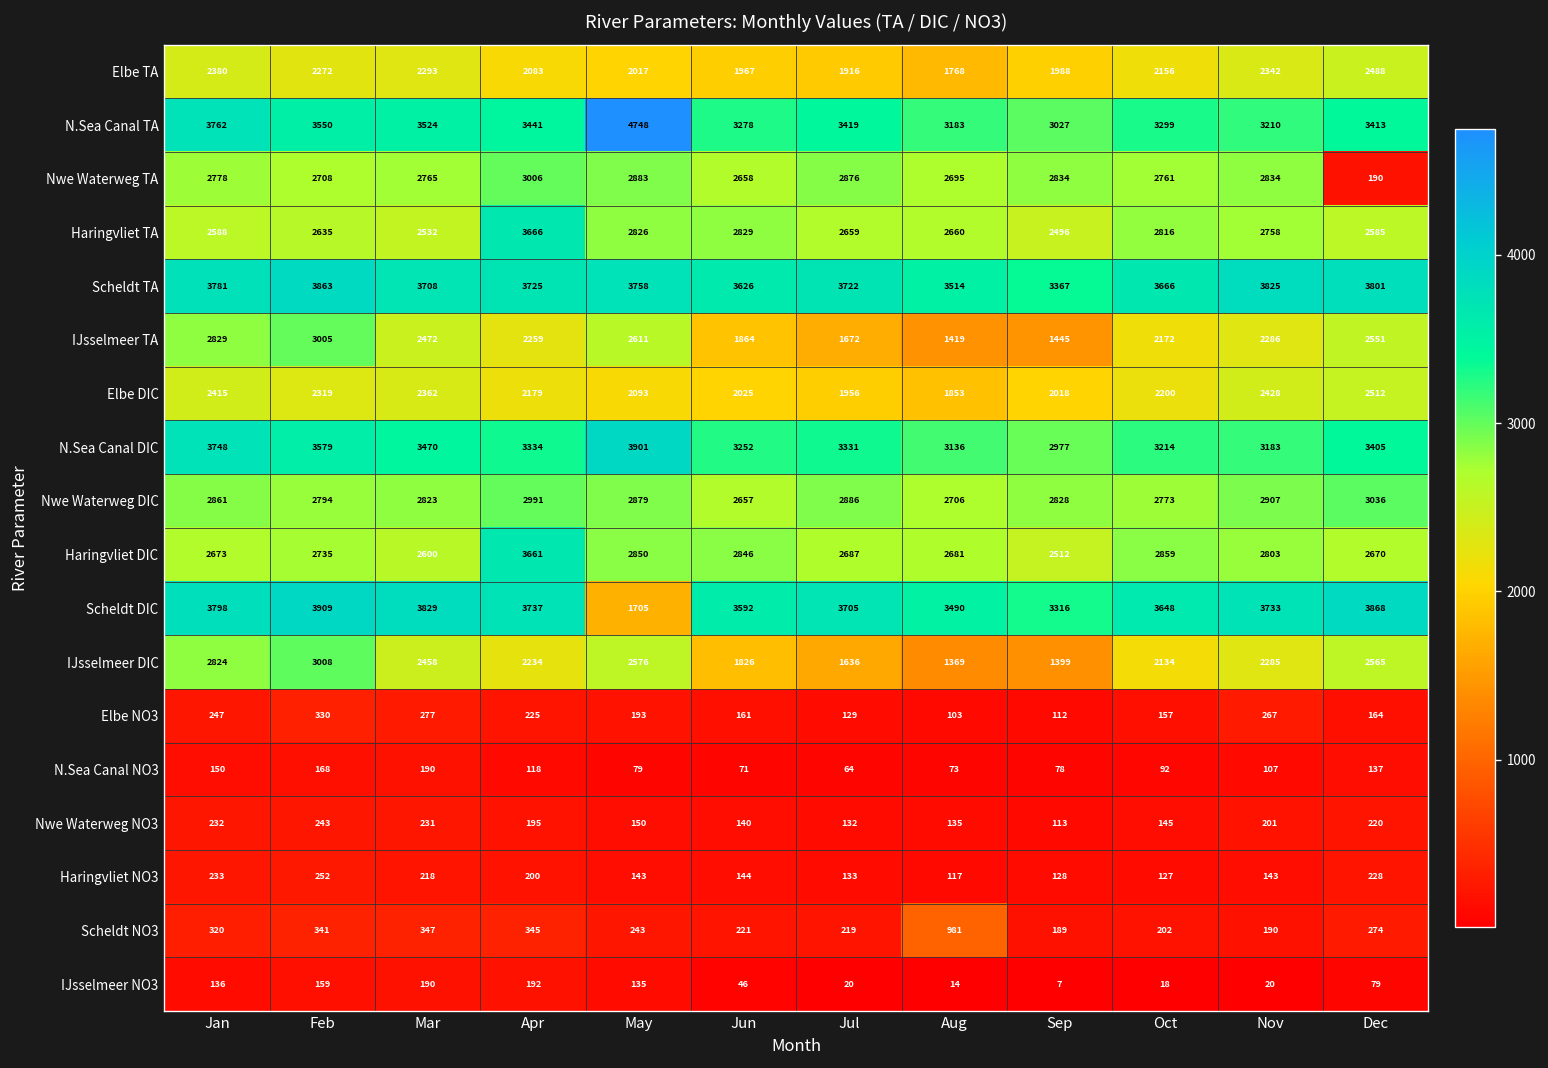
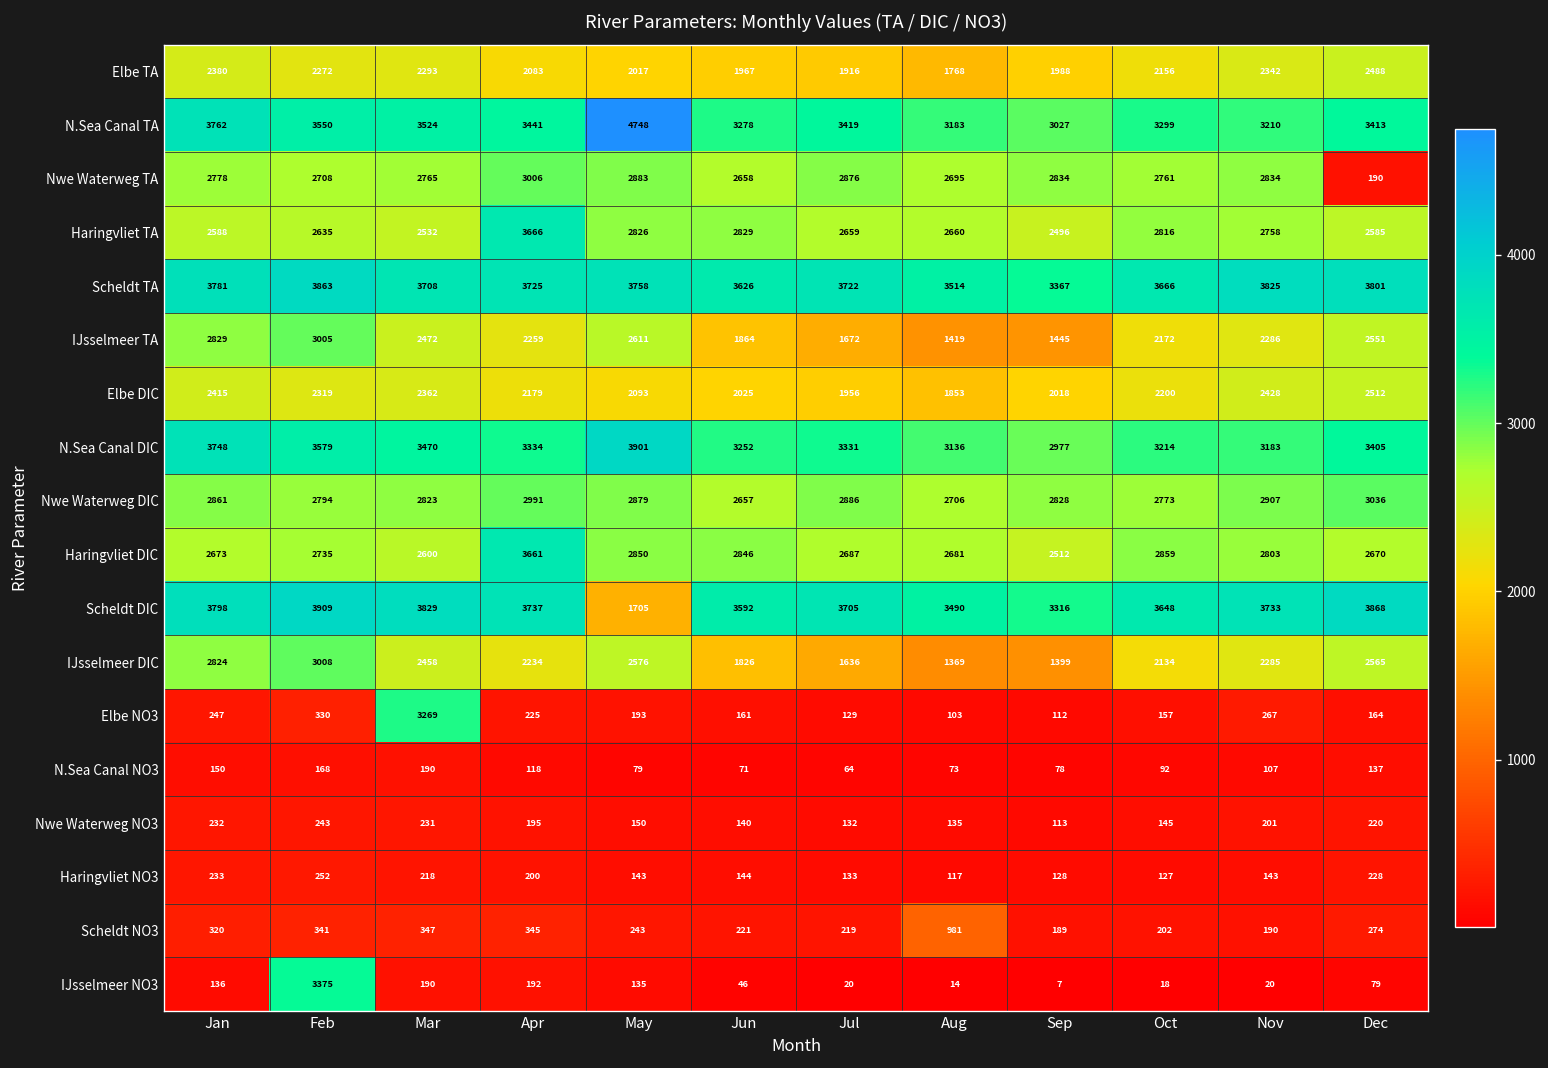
Elbe NO3, Mar: 277 -> 3269
IJsselmeer NO3, Feb: 159 -> 3375
